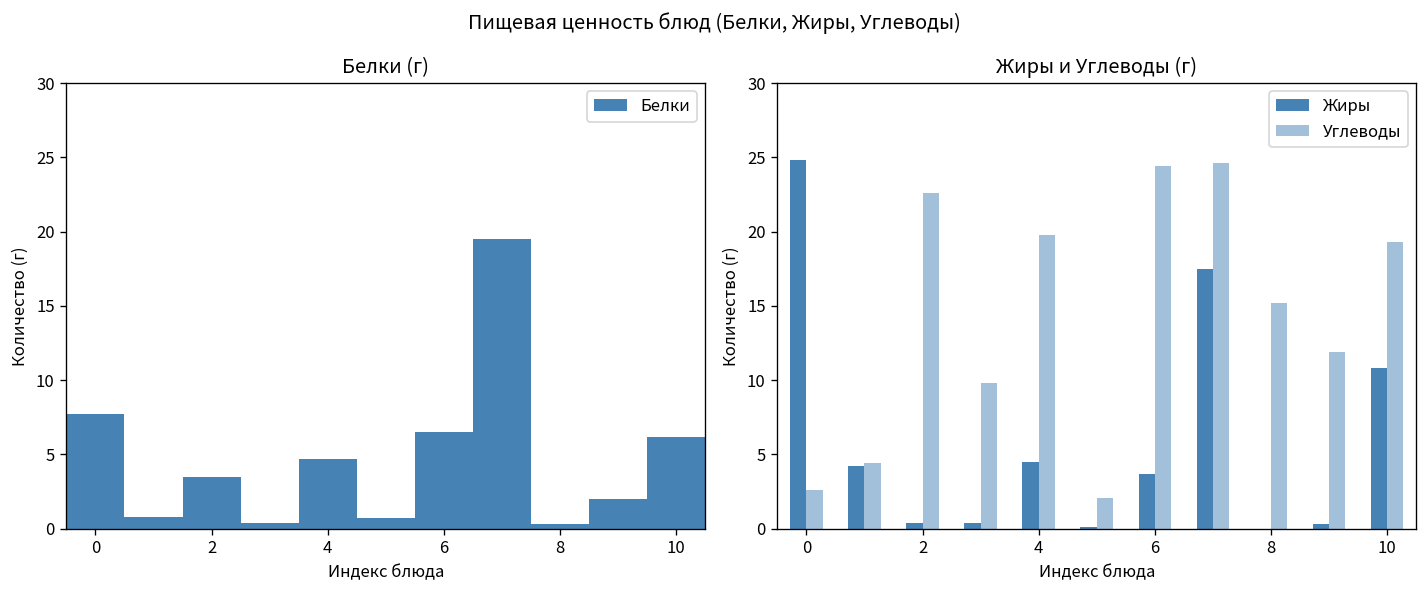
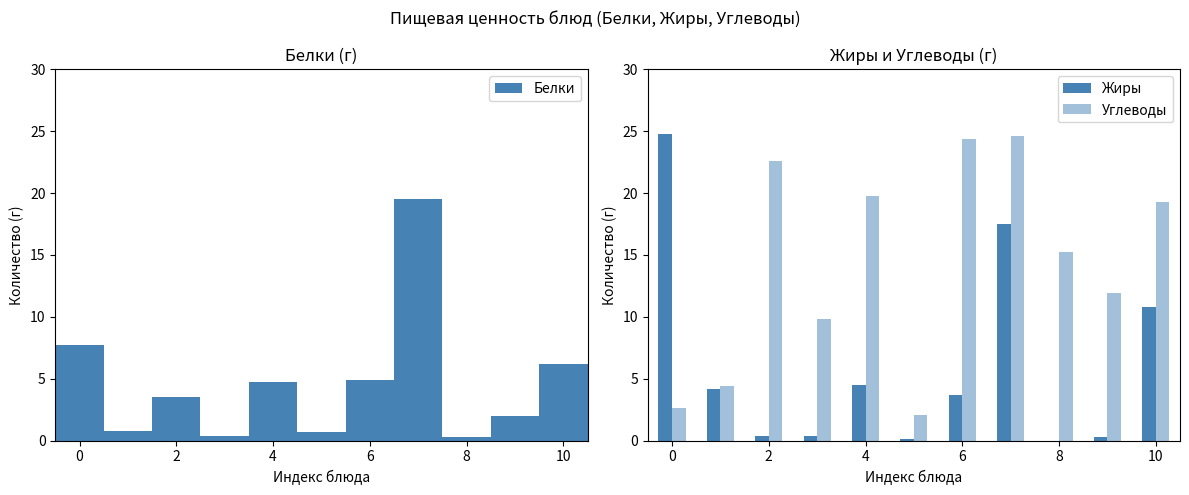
Белки (г), 6: 6.5 -> 4.9
